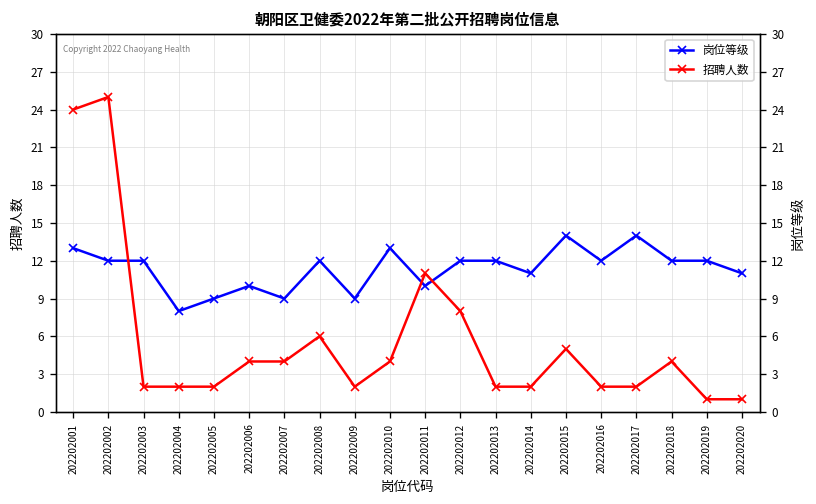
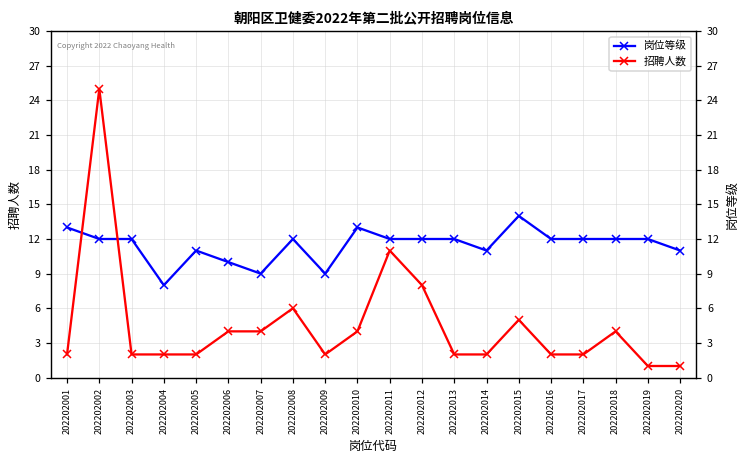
招聘人数, 202202001: 24 -> 2
岗位等级, 202202005: 9 -> 11
岗位等级, 202202011: 10 -> 12
岗位等级, 202202017: 14 -> 12
